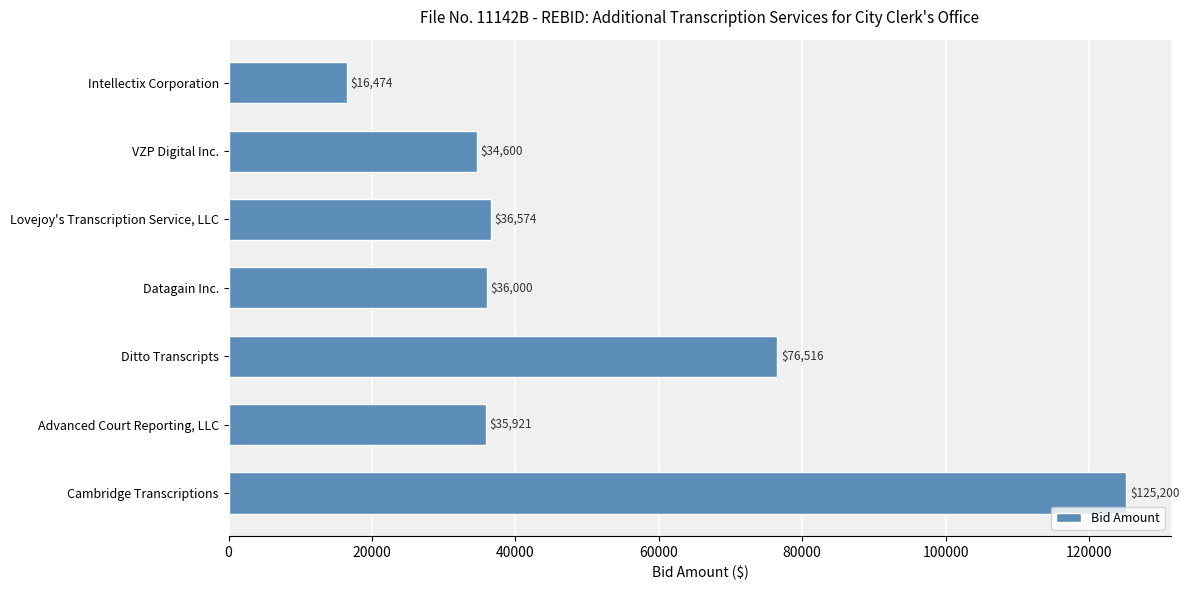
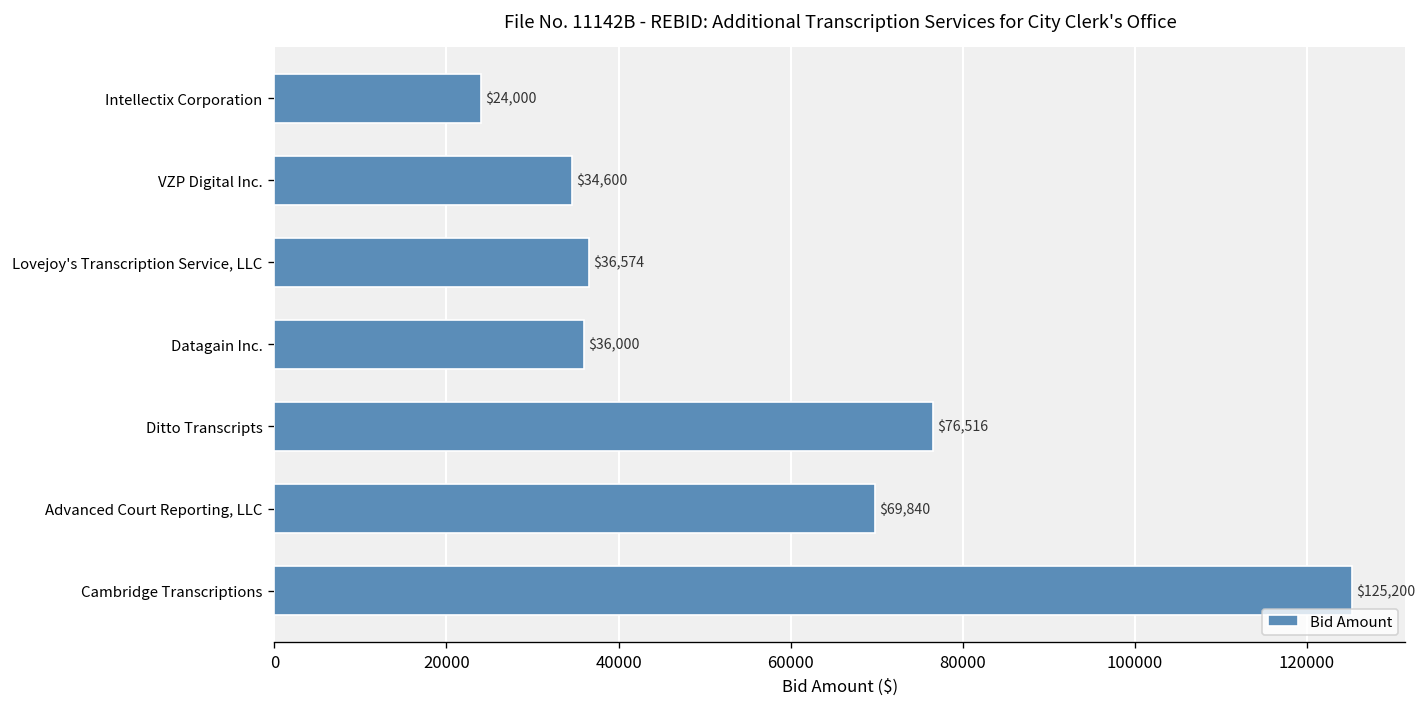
Intellectix Corporation: $16,474 -> $24,000
Advanced Court Reporting, LLC: $35,921 -> $69,840
